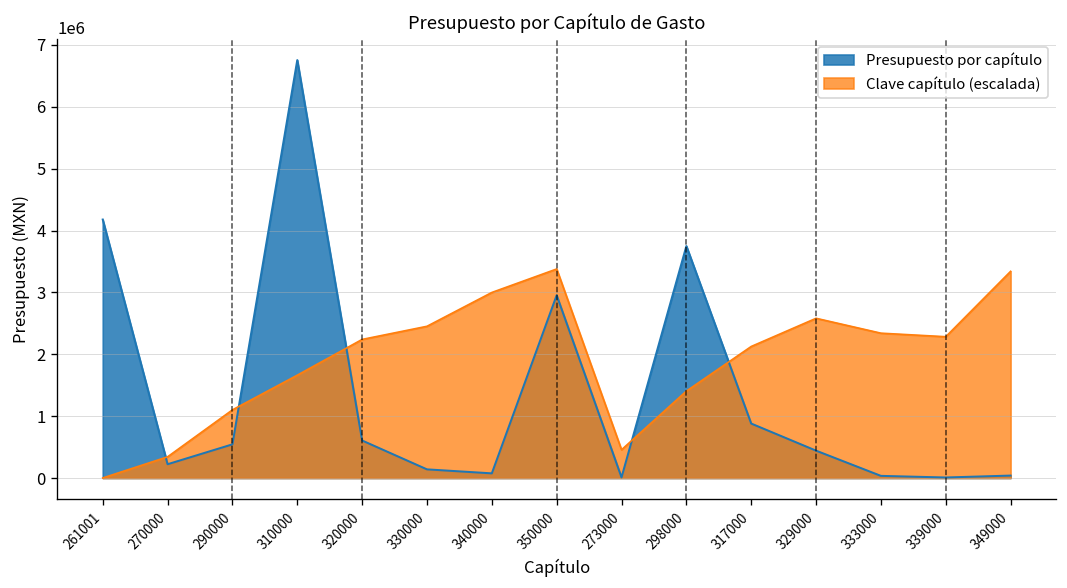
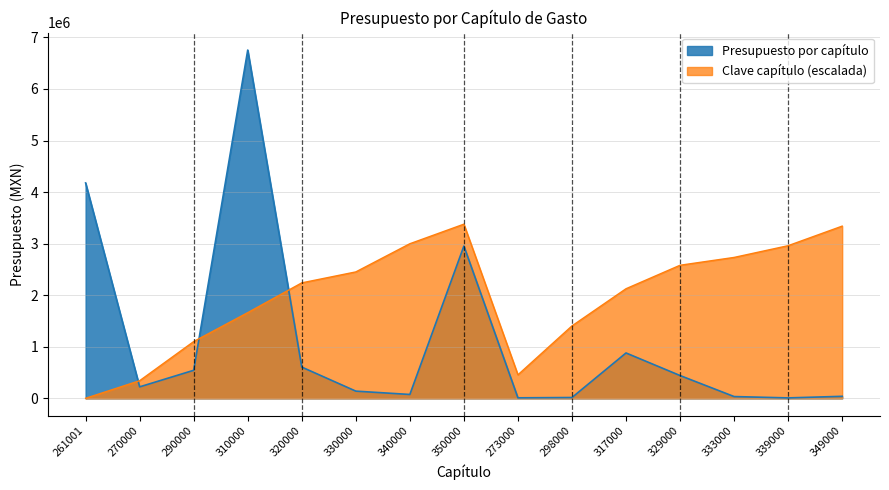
Presupuesto por capítulo, 298000: 3700000 -> 0
Clave capítulo (escalada), 333000: 2300000 -> 2700000
Clave capítulo (escalada), 339000: 2300000 -> 3000000
